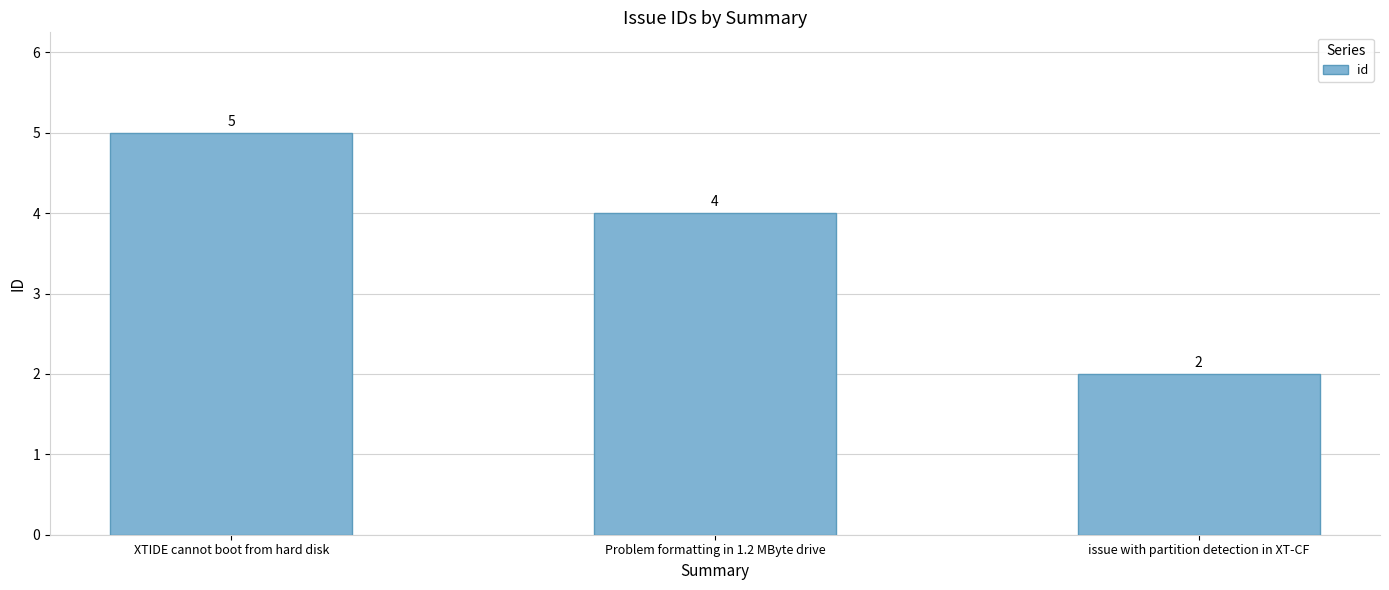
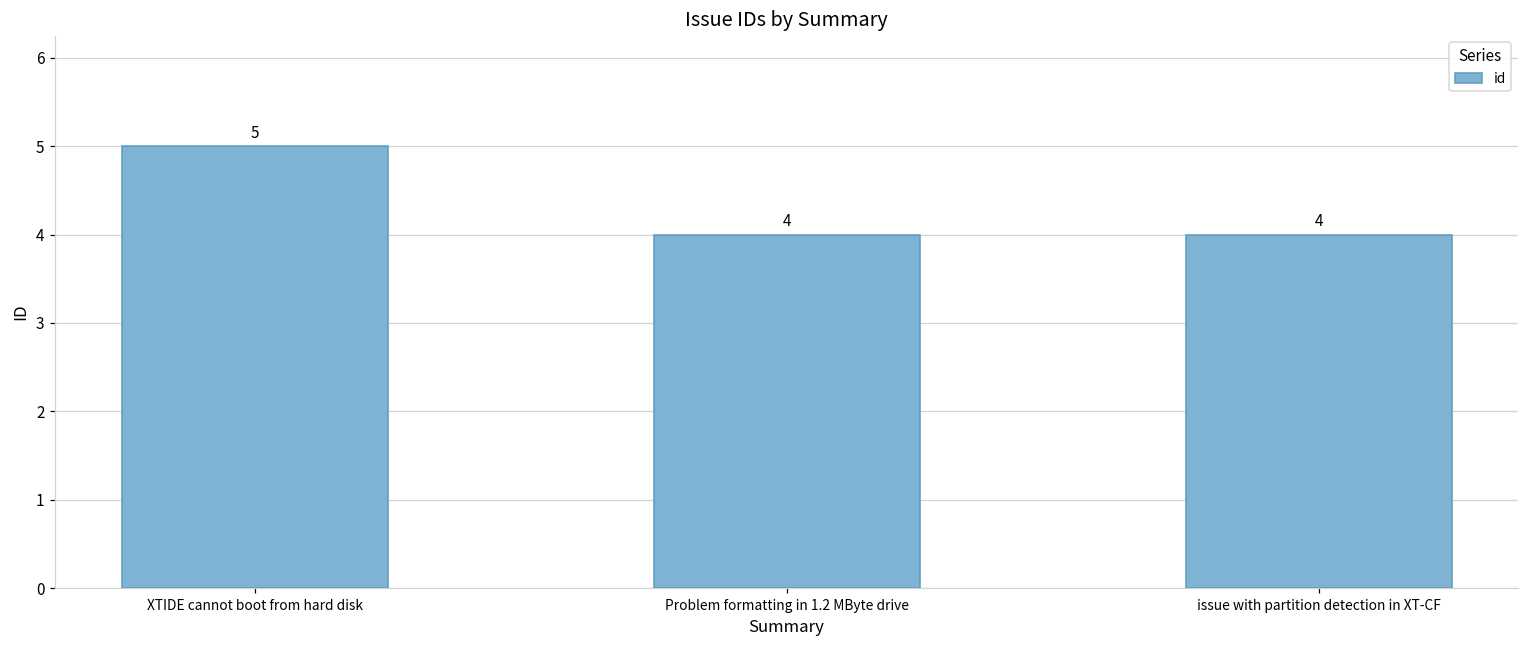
issue with partition detection in XT-CF: 2 -> 4
